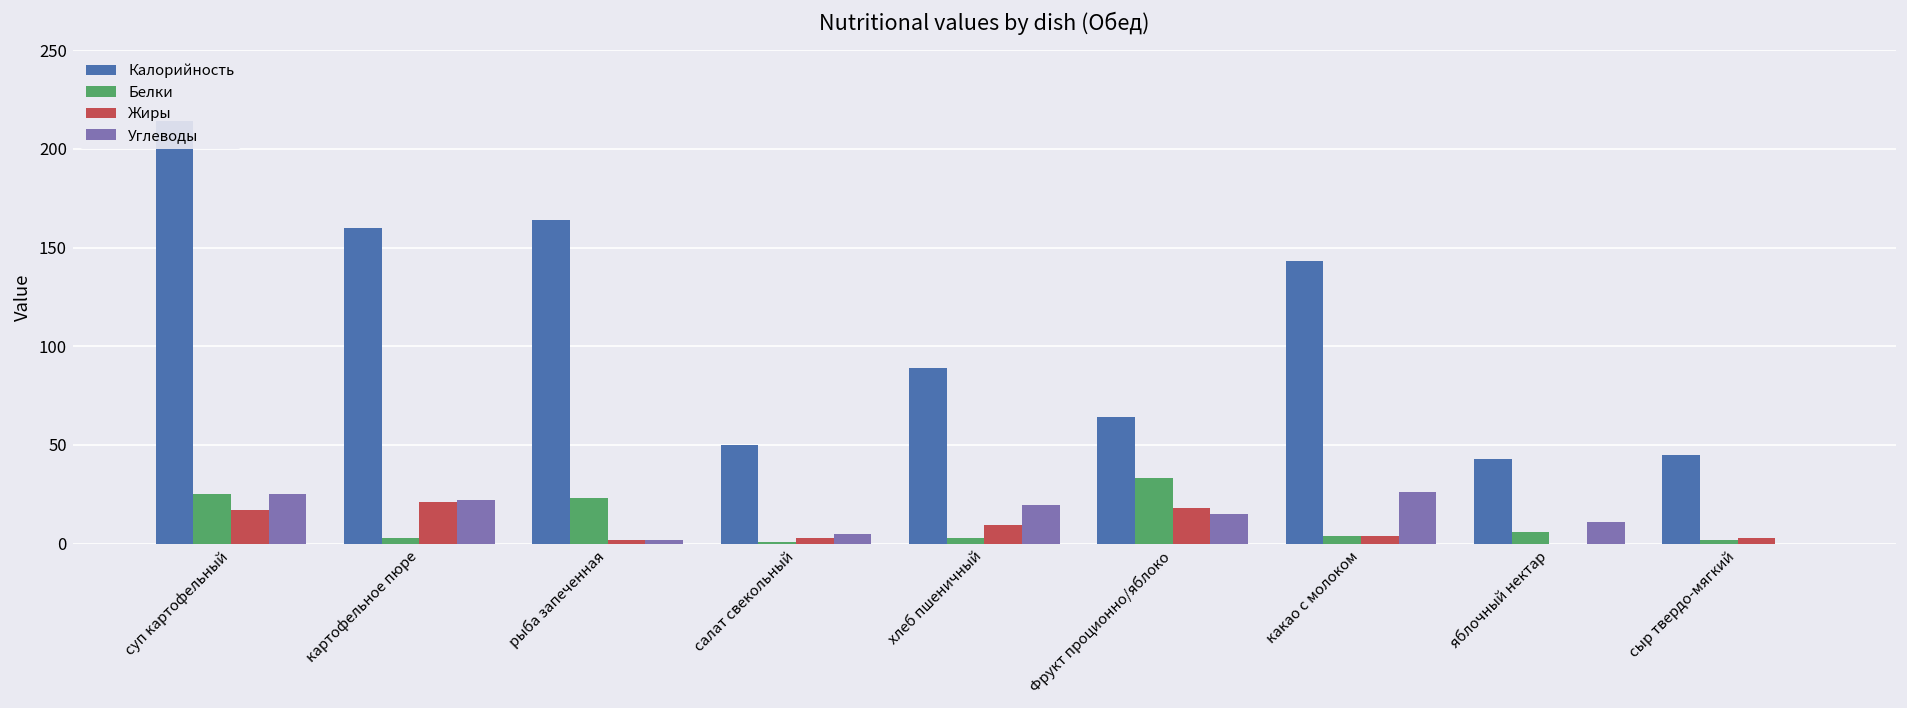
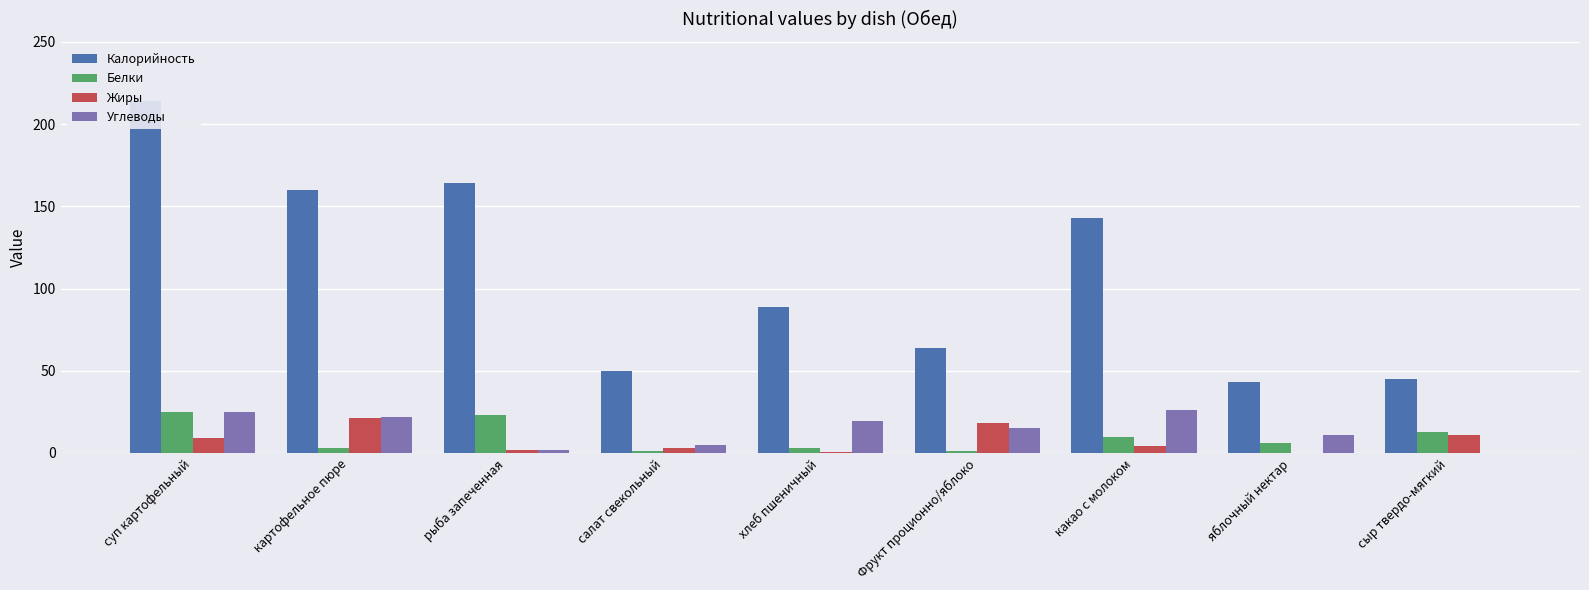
Жиры, суп картофельный: 17 -> 9
Жиры, хлеб пшеничный: 9 -> 0
Белки, Фрукт проционно/яблоко: 33 -> 1
Белки, какао с молоком: 4 -> 10
Белки, сыр твердо-мягкий: 2 -> 13
Жиры, сыр твердо-мягкий: 3 -> 11
